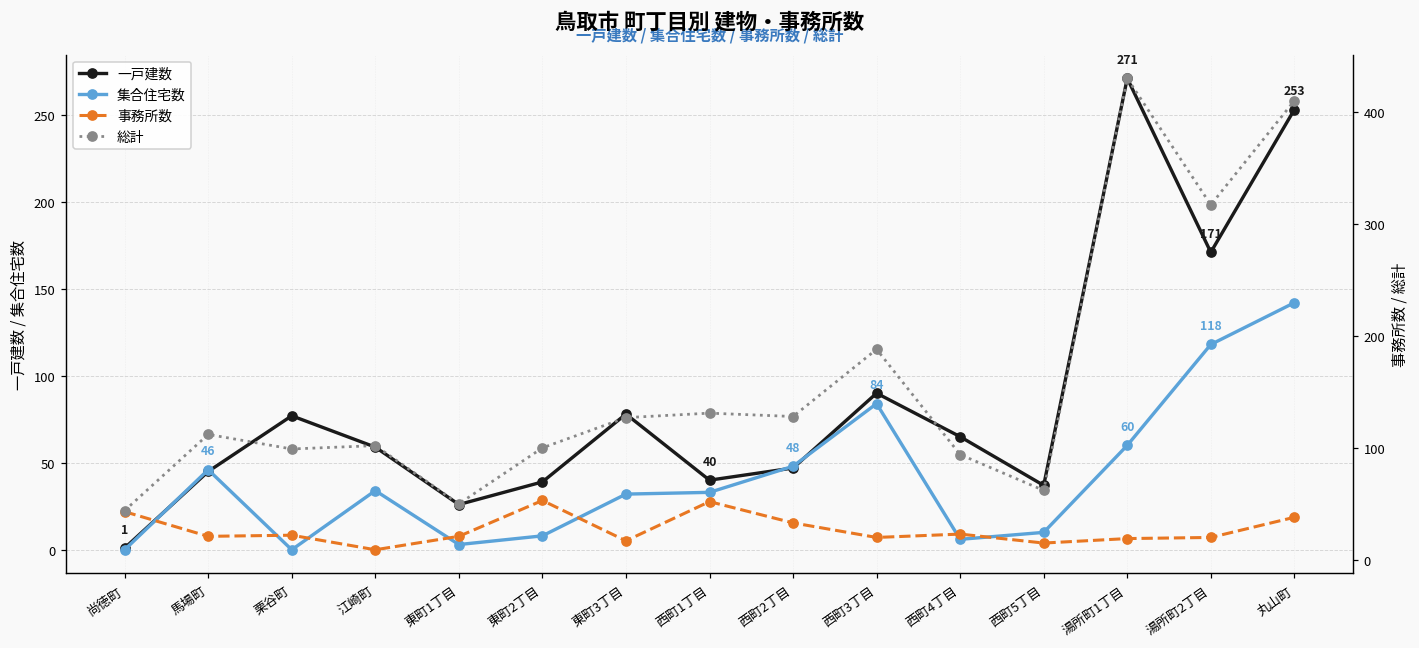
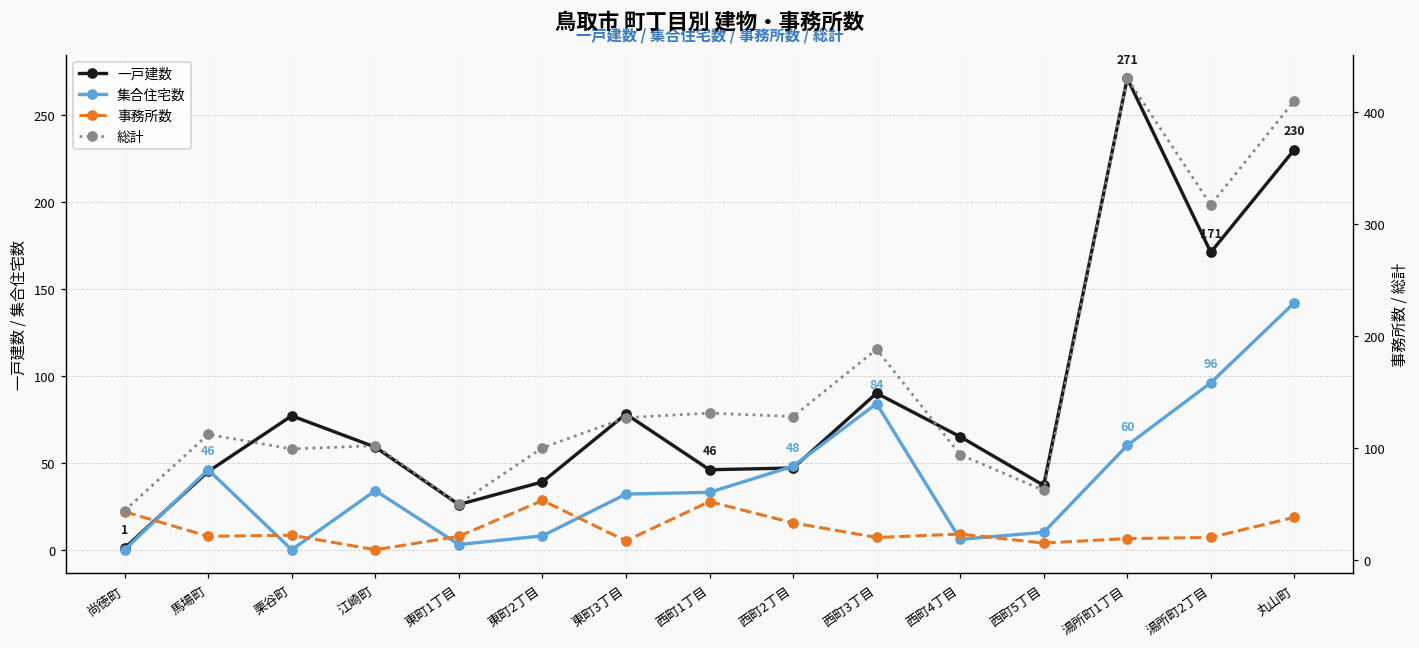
一戸建数, 西町1丁目: 40 -> 46
集合住宅数, 湯所町2丁目: 118 -> 96
一戸建数, 丸山町: 253 -> 230
